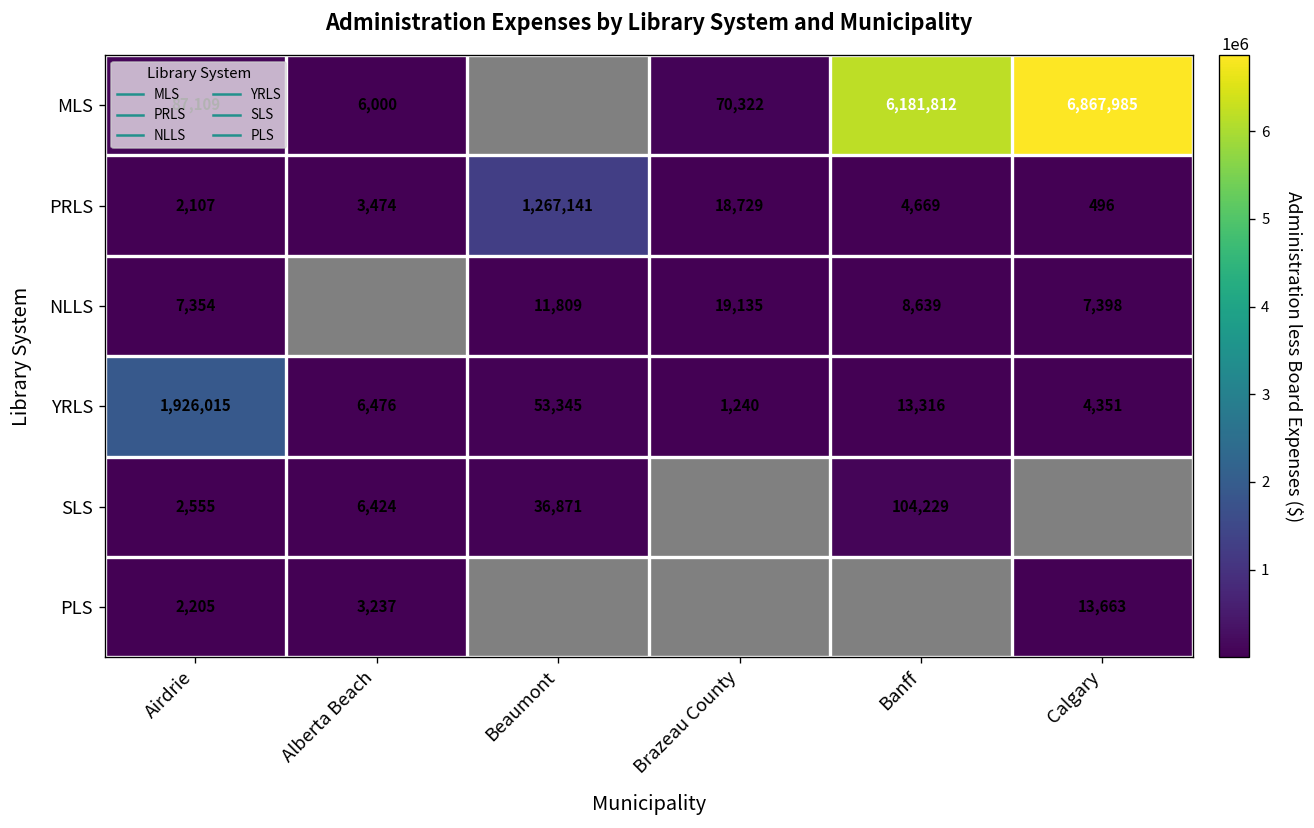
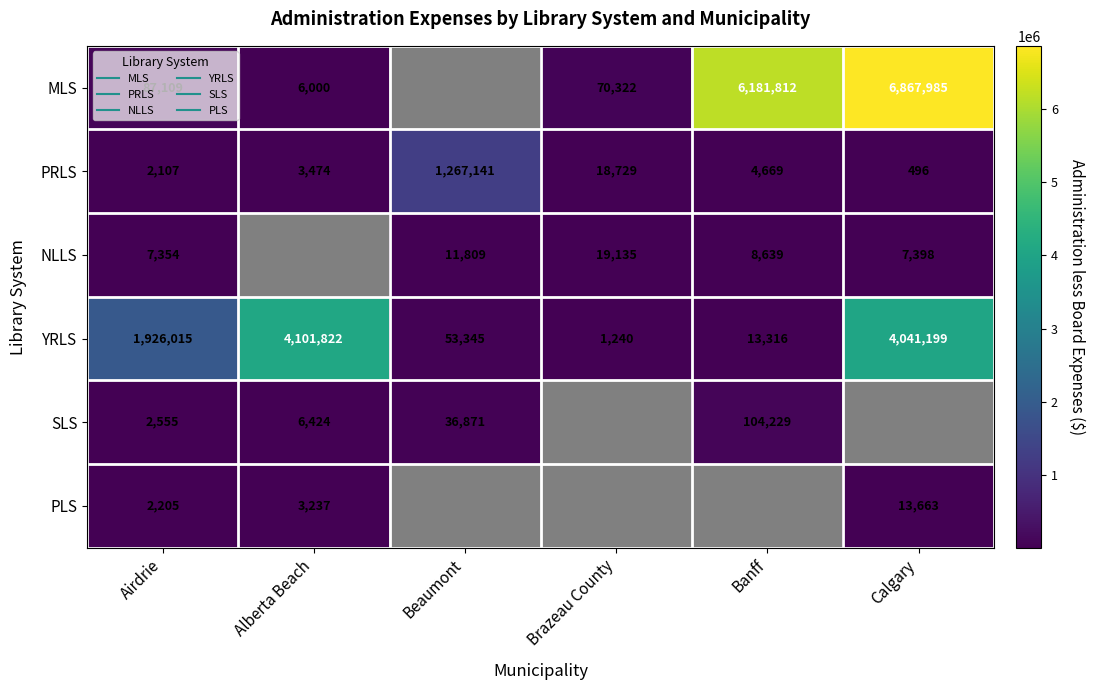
YRLS, Alberta Beach: 6,476 -> 4,101,822
YRLS, Calgary: 4,351 -> 4,041,199
